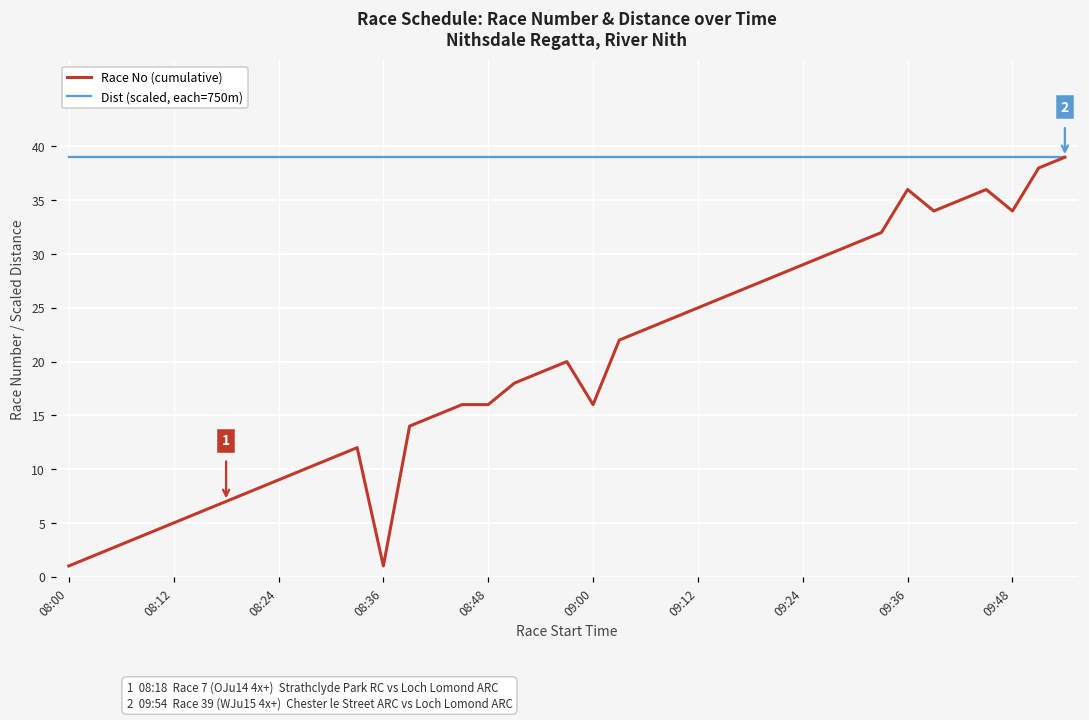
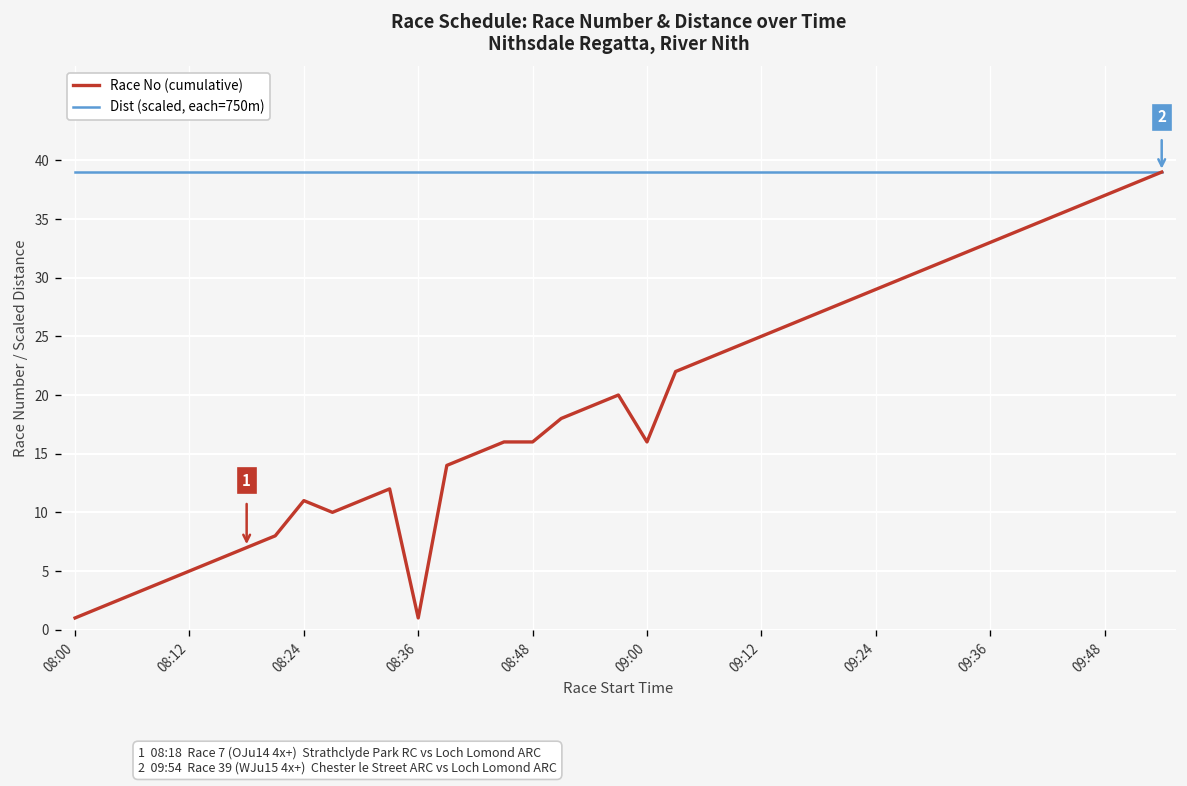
Race No (cumulative), 08:24: 9 -> 11
Race No (cumulative), 09:36: 36 -> 33
Race No (cumulative), 09:48: 34 -> 37
